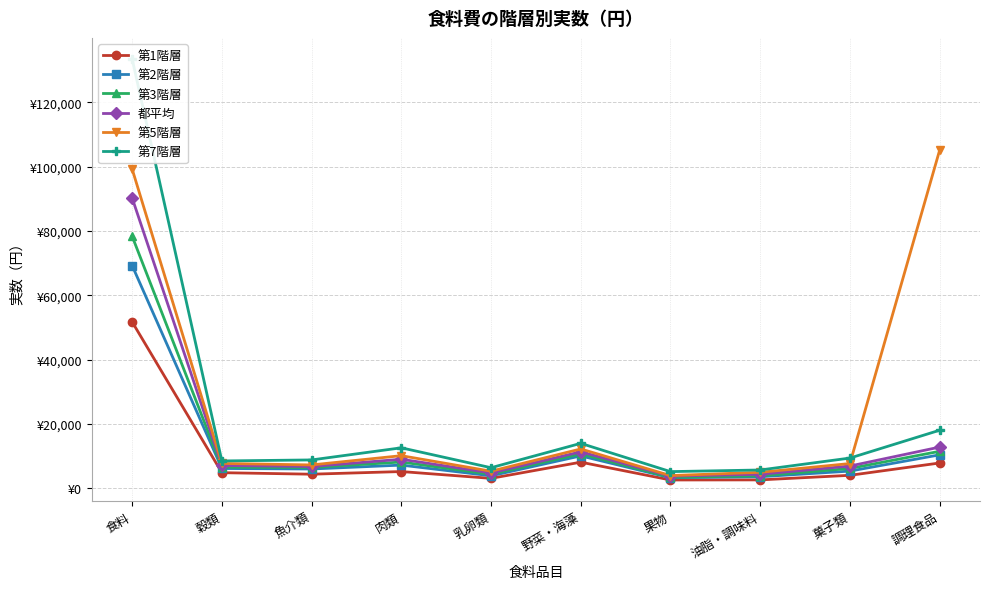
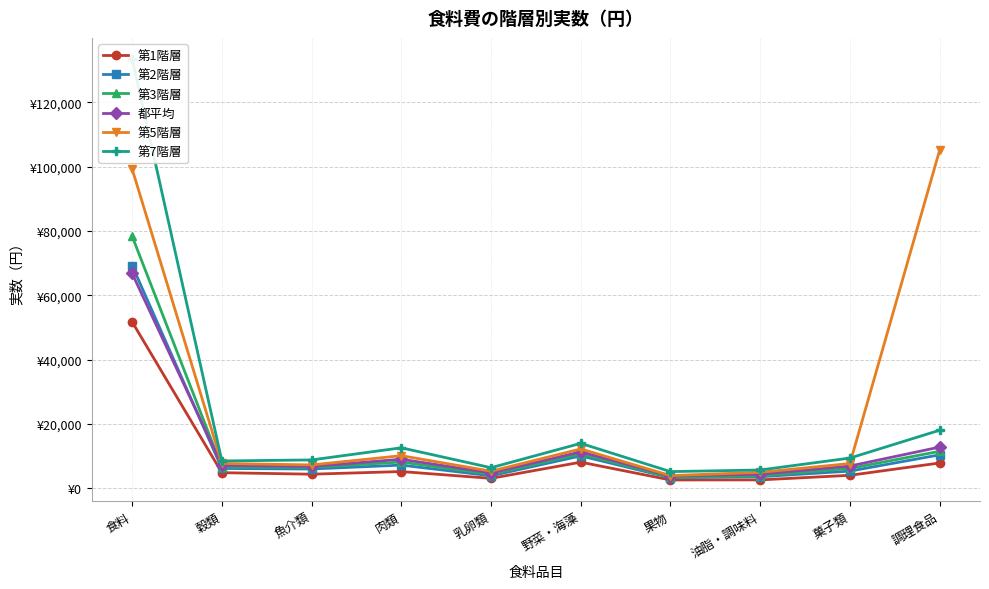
都平均, 食料: ¥90,000 -> ¥67,000
